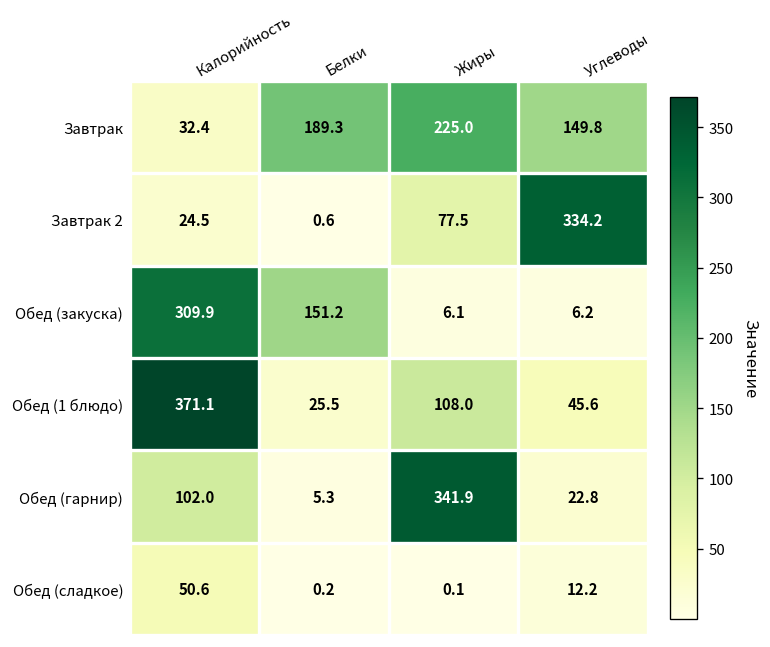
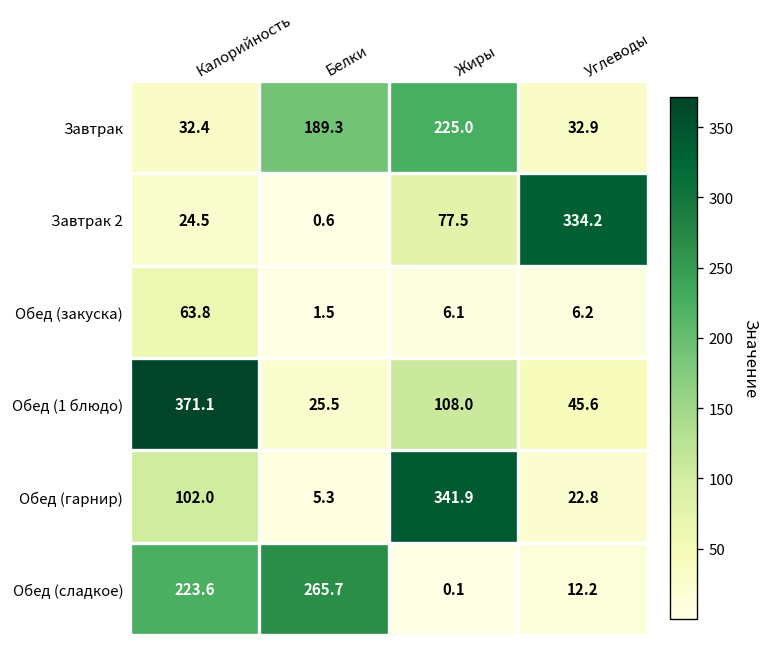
Завтрак, Углеводы: 149.8 -> 32.9
Обед (закуска), Калорийность: 309.9 -> 63.8
Обед (закуска), Белки: 151.2 -> 1.5
Обед (сладкое), Калорийность: 50.6 -> 223.6
Обед (сладкое), Белки: 0.2 -> 265.7
